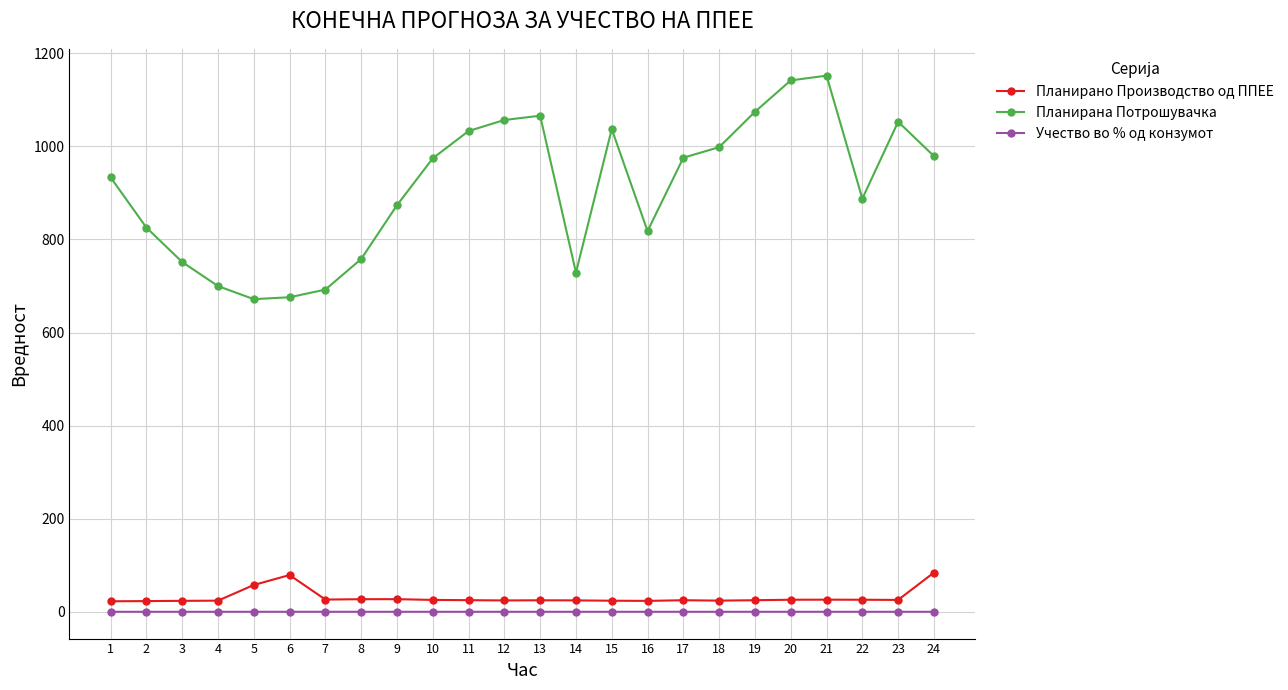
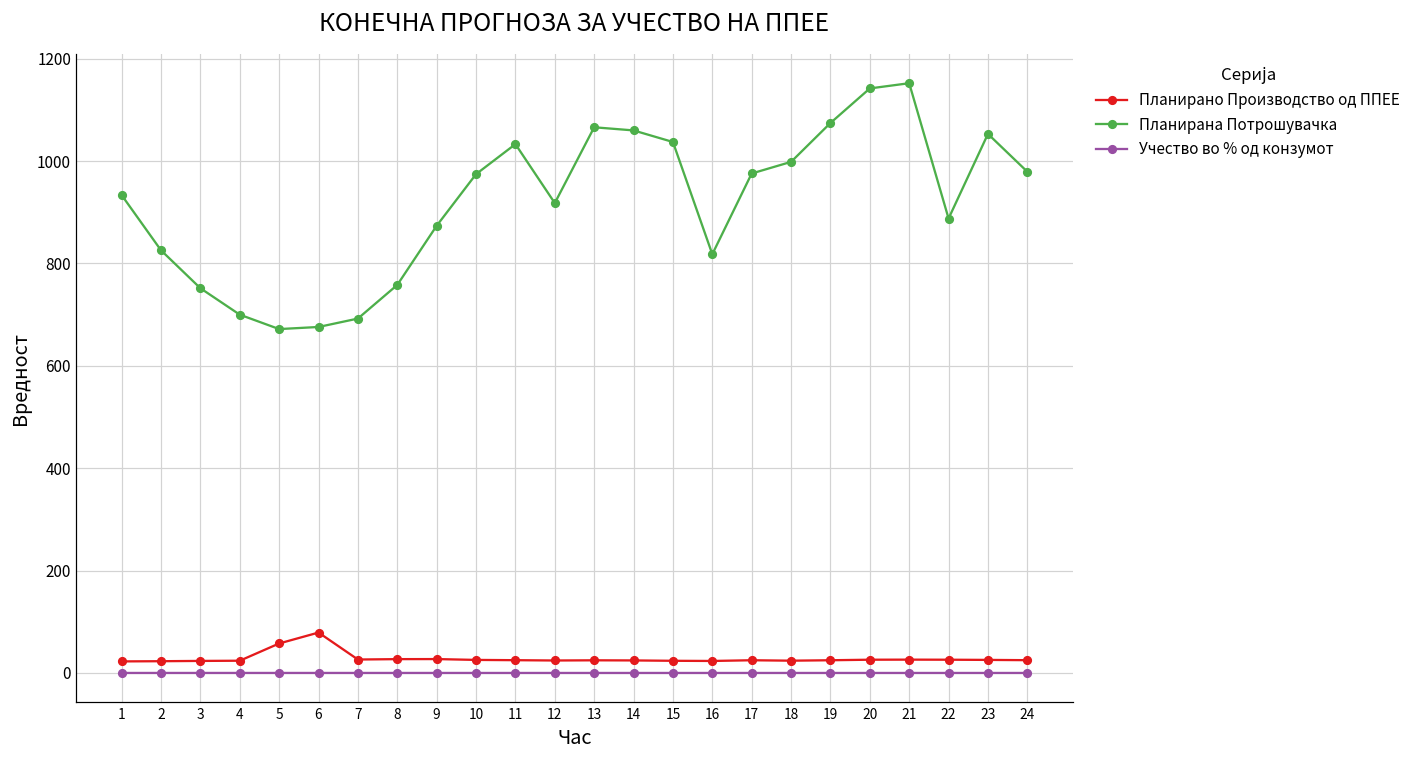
Планирана Потрошувачка, 12: 1060 -> 920
Планирана Потрошувачка, 14: 730 -> 1060
Планирано Производство од ППЕЕ, 24: 80 -> 20
